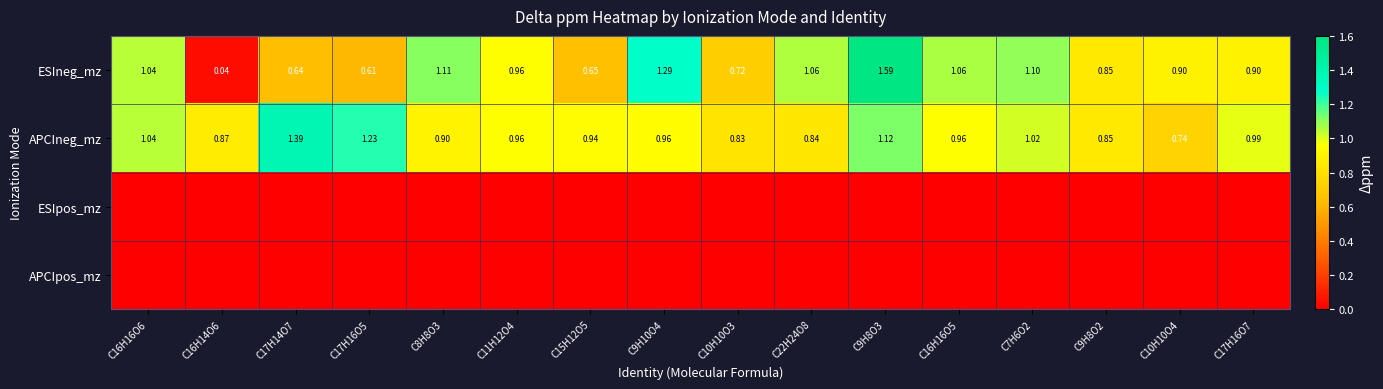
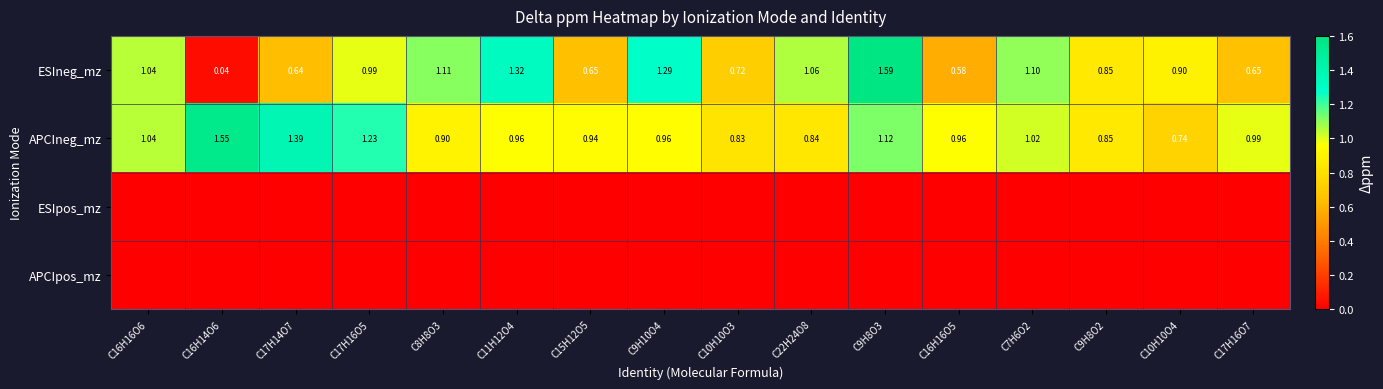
ESIneg_mz, C17H16O5: 0.61 -> 0.99
ESIneg_mz, C11H12O4: 0.96 -> 1.32
ESIneg_mz, C16H16O5: 1.06 -> 0.58
ESIneg_mz, C17H16O7: 0.90 -> 0.65
APCIneg_mz, C16H14O6: 0.87 -> 1.55
